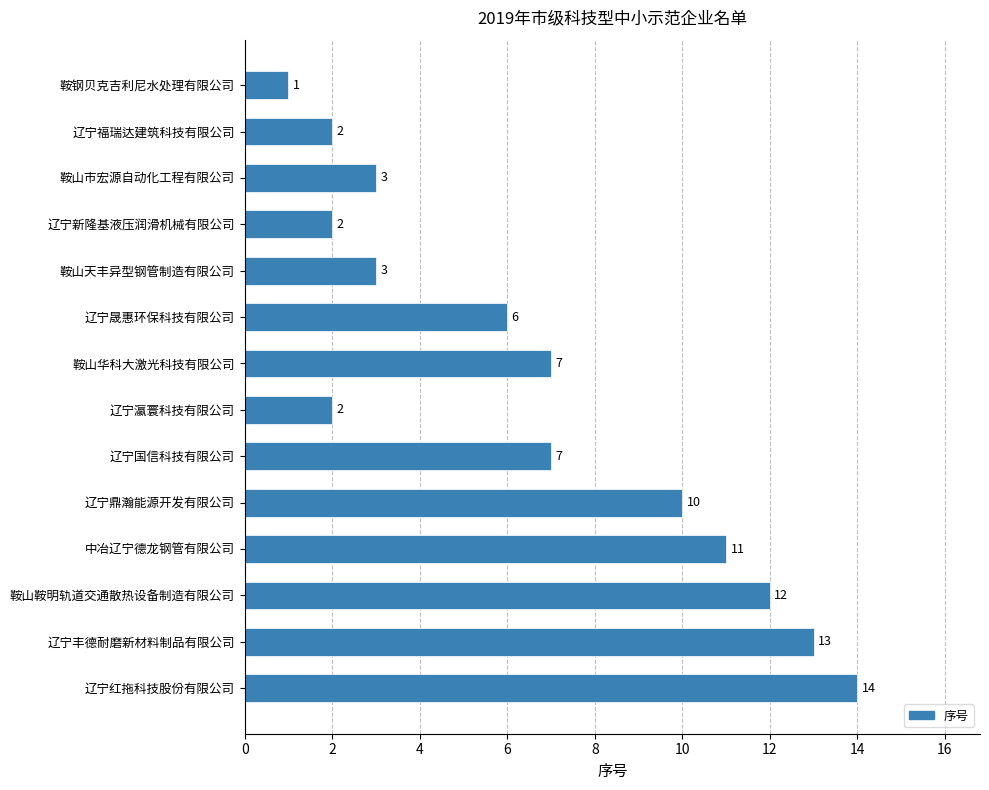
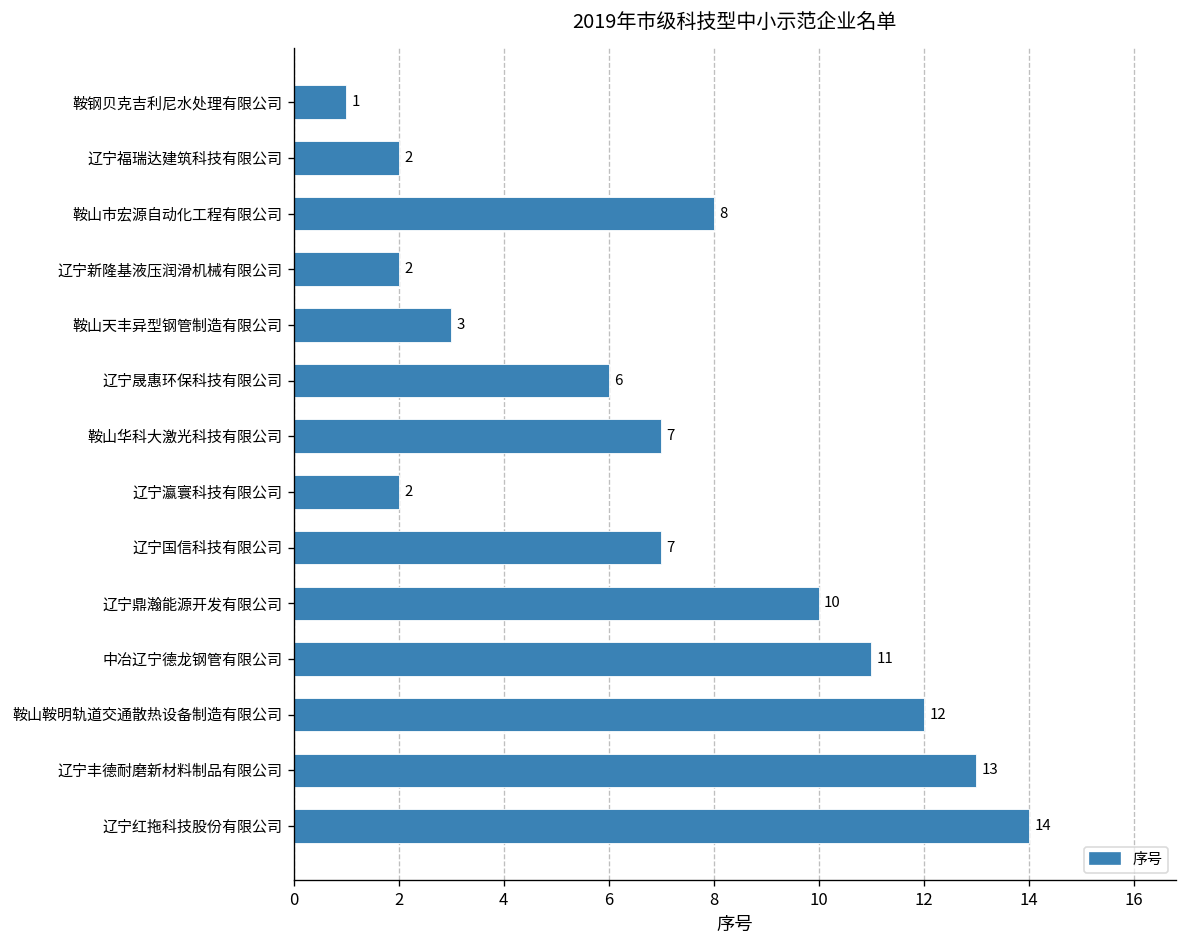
鞍山市宏源自动化工程有限公司: 3 -> 8
